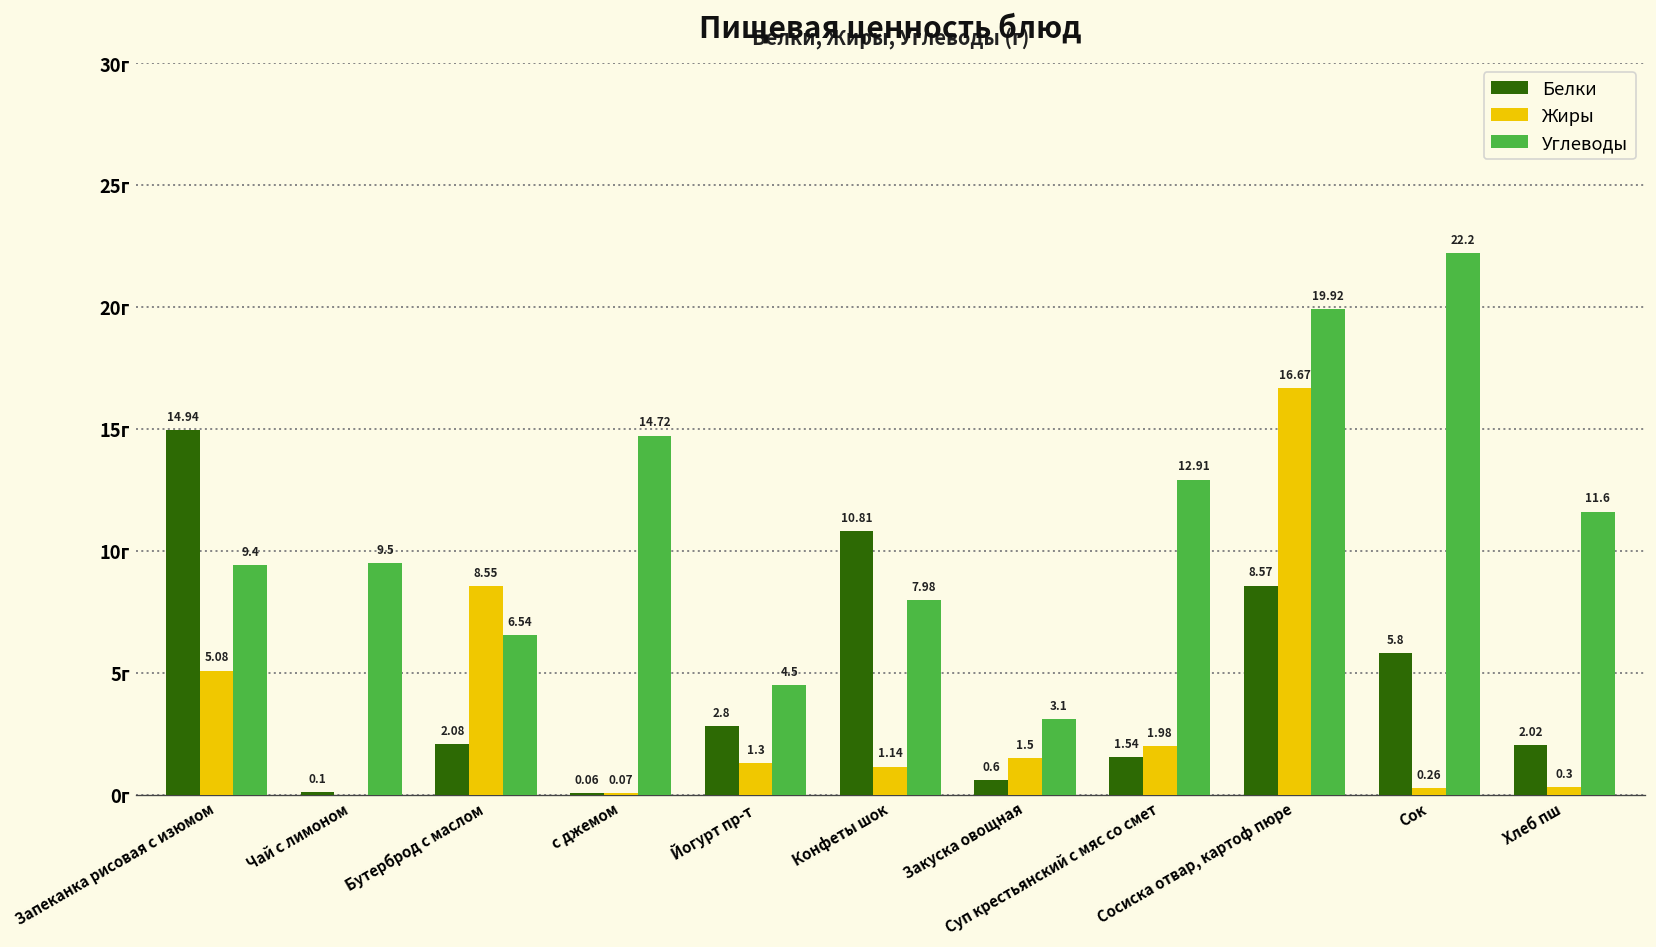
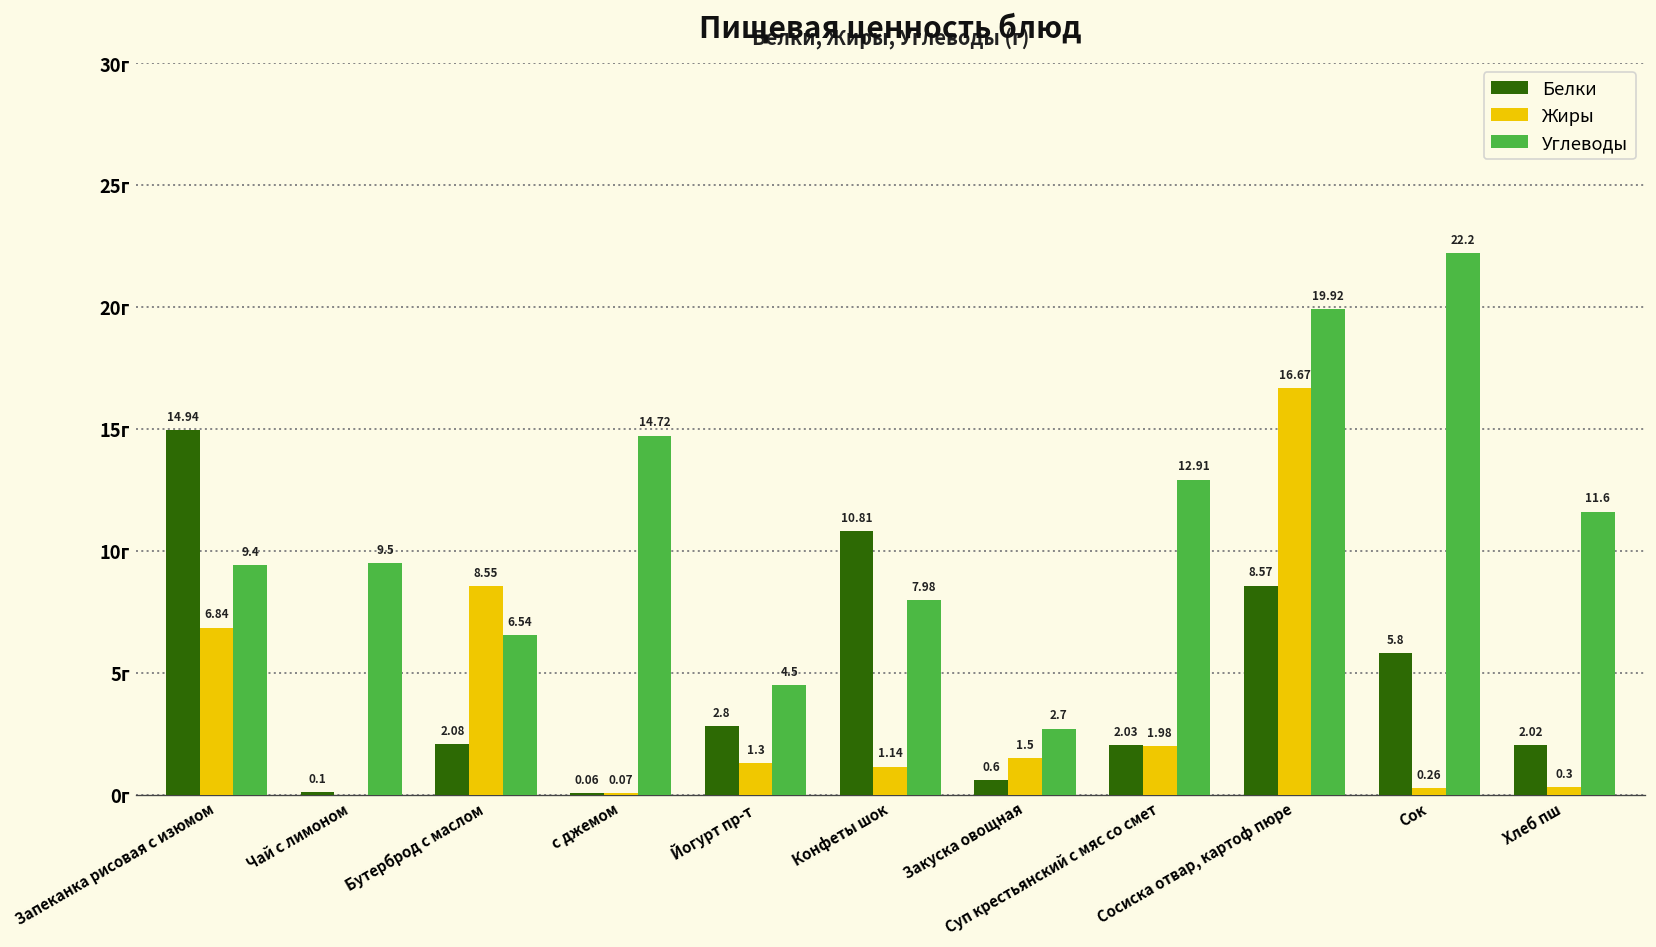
Жиры, Запеканка рисовая с изюмом: 5.08 -> 6.84
Углеводы, Закуска овощная: 3.1 -> 2.7
Белки, Суп крестьянский с мяс со смет: 1.54 -> 2.03
